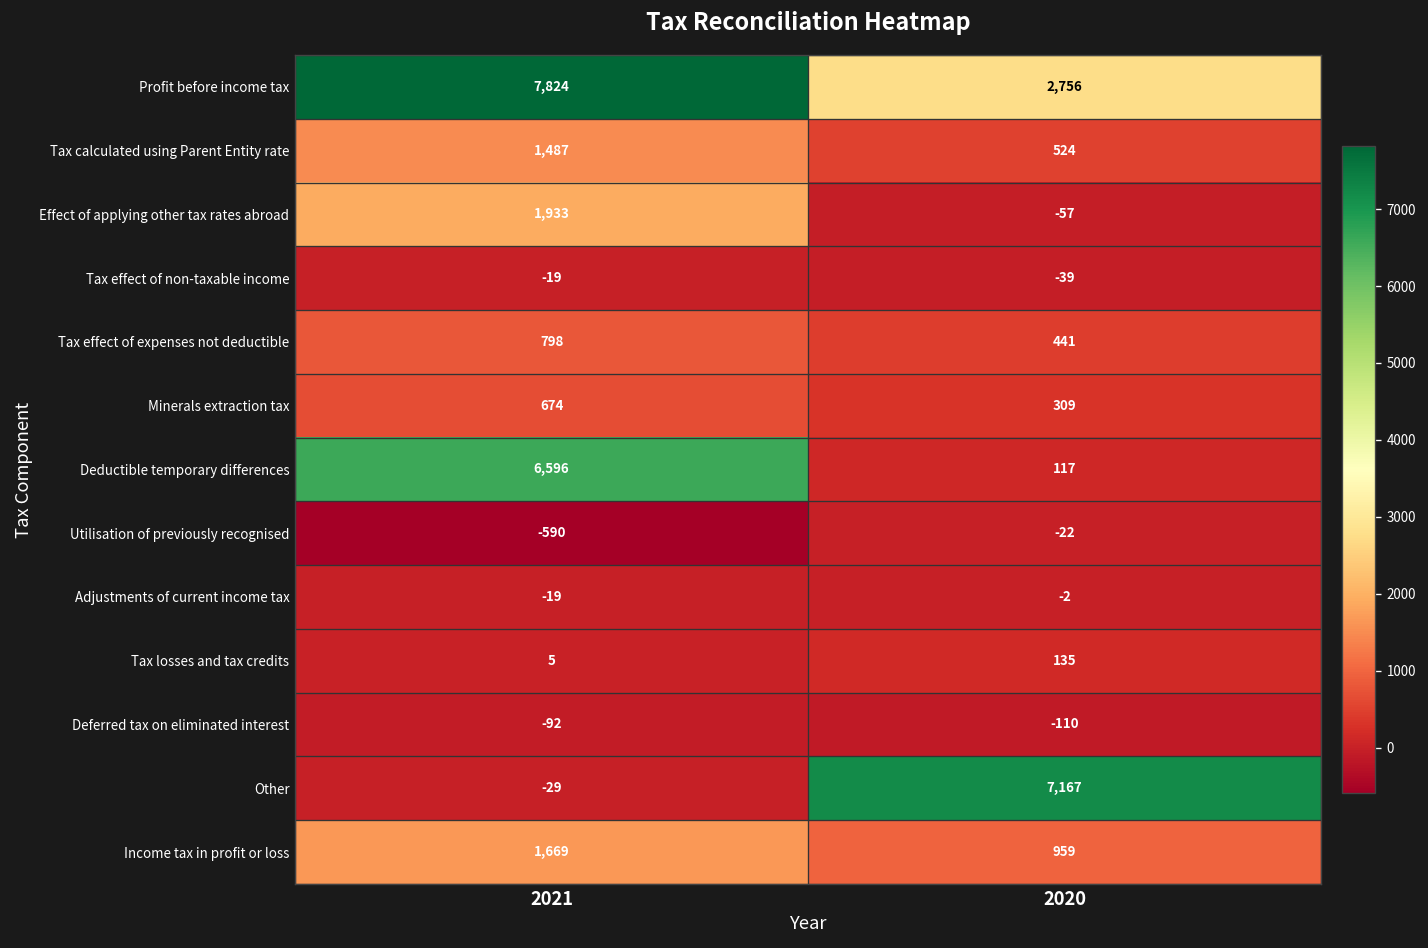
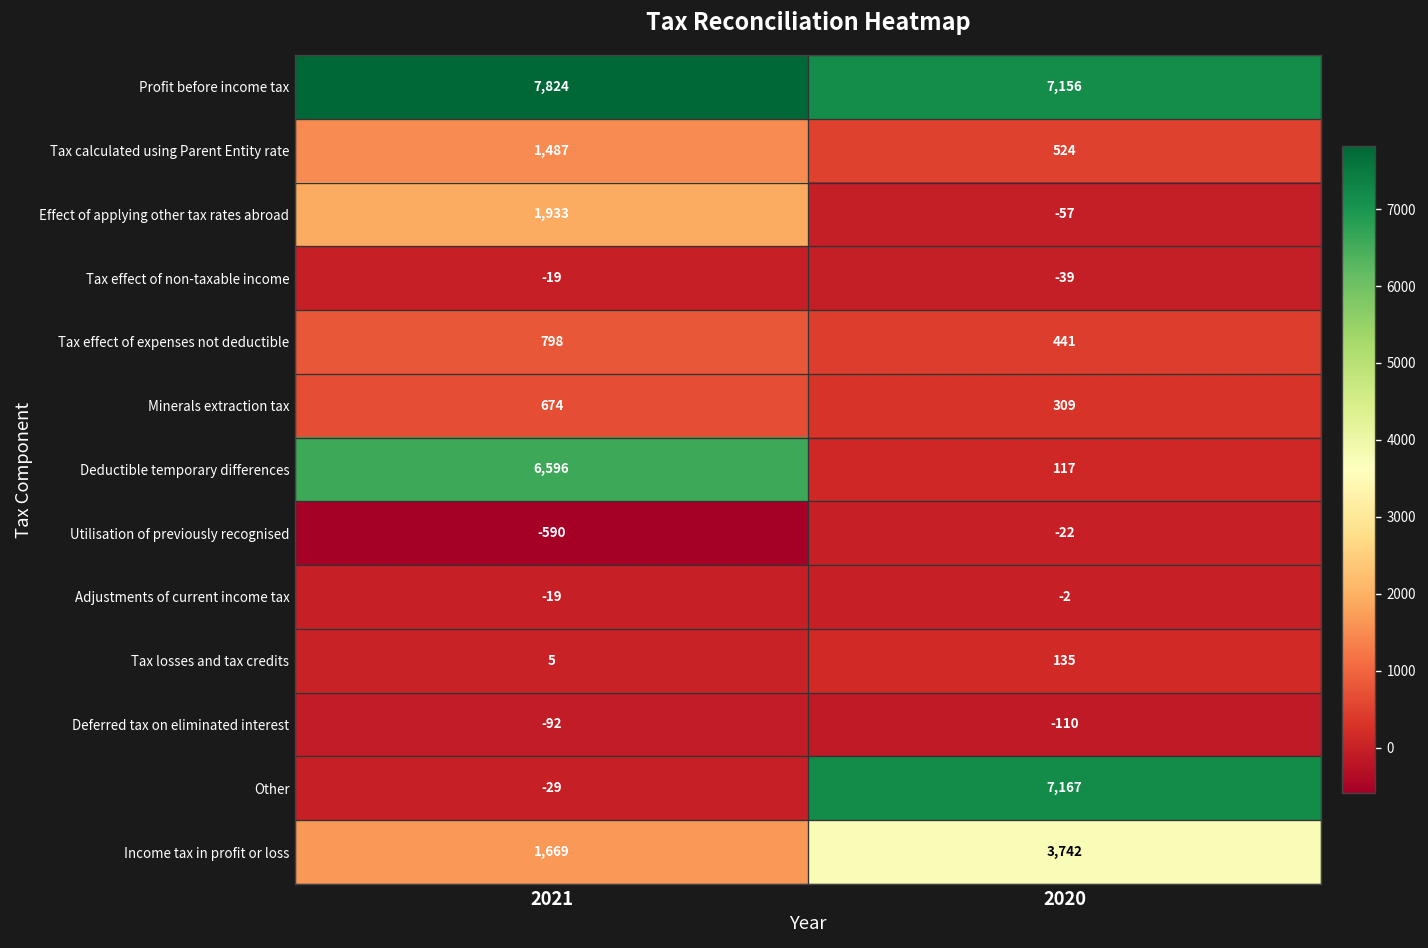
Profit before income tax, 2020: 2,756 -> 7,156
Income tax in profit or loss, 2020: 959 -> 3,742
